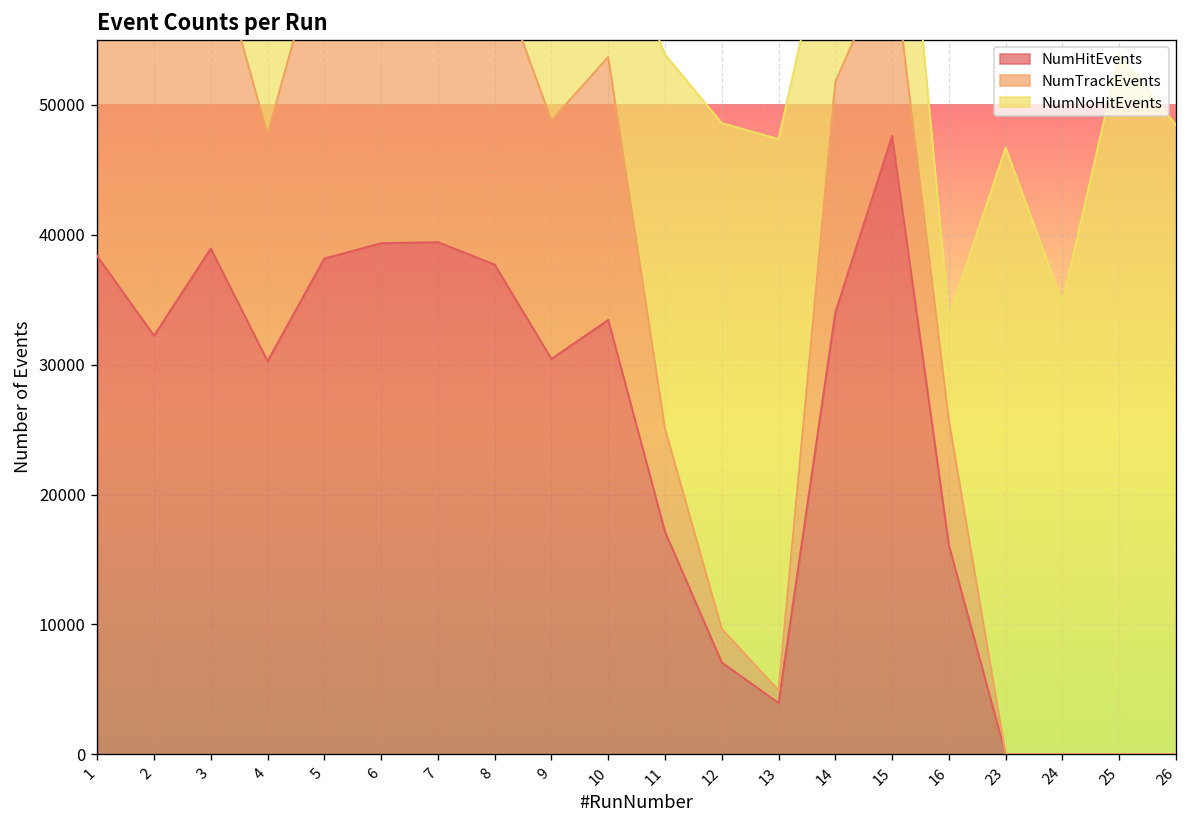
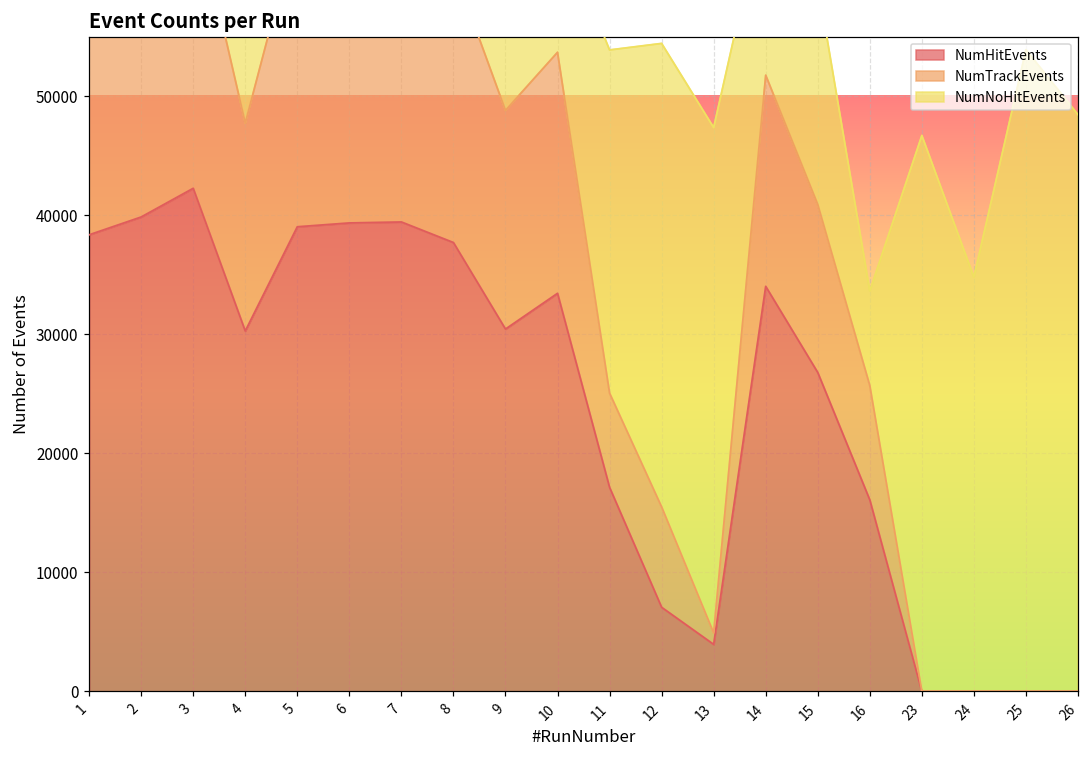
NumHitEvents, 2: 32200 -> 39900
NumHitEvents, 3: 38900 -> 42300
NumHitEvents, 5: 38200 -> 39000
NumTrackEvents, 12: 2600 -> 8400
NumHitEvents, 15: 47600 -> 26800
